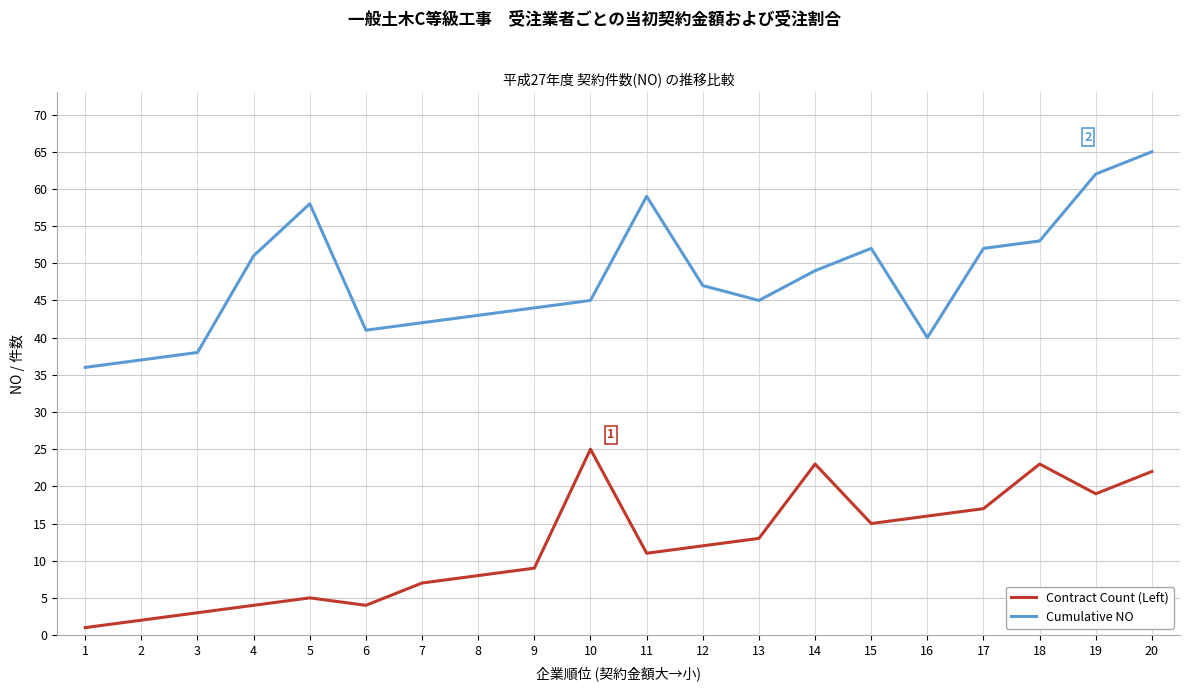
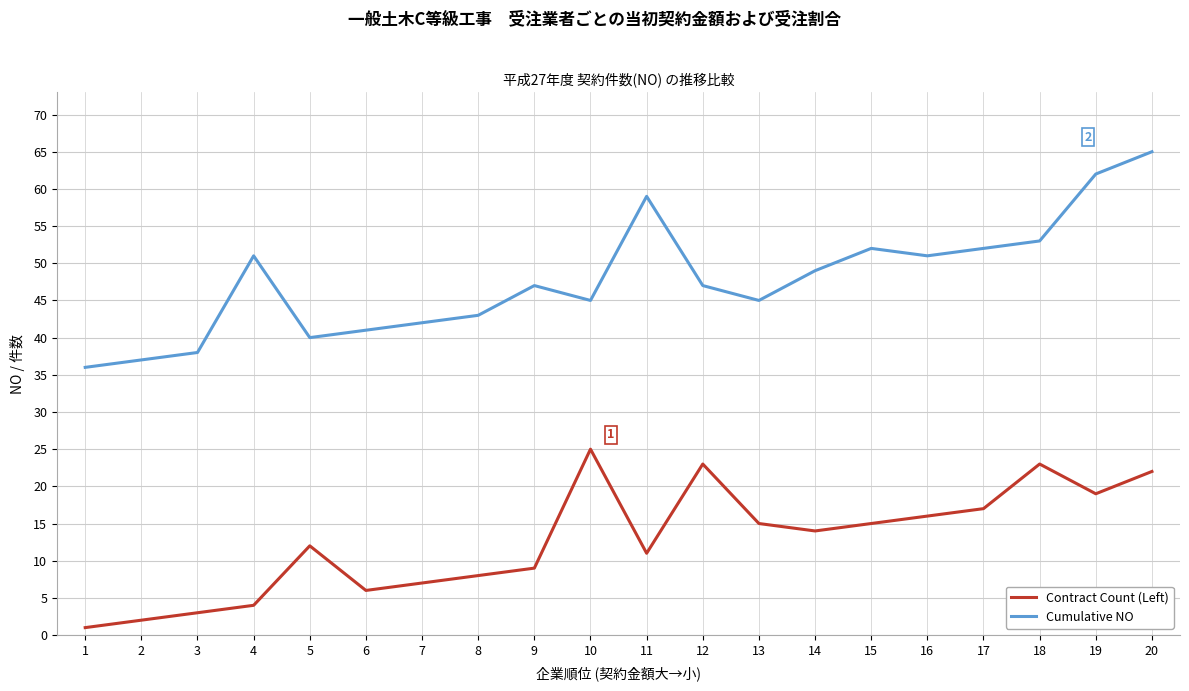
Contract Count (Left), 5: 5 -> 12
Cumulative NO, 5: 58 -> 40
Contract Count (Left), 6: 4 -> 6
Cumulative NO, 9: 44 -> 47
Contract Count (Left), 12: 12 -> 23
Contract Count (Left), 13: 13 -> 15
Contract Count (Left), 14: 23 -> 14
Cumulative NO, 16: 40 -> 51
